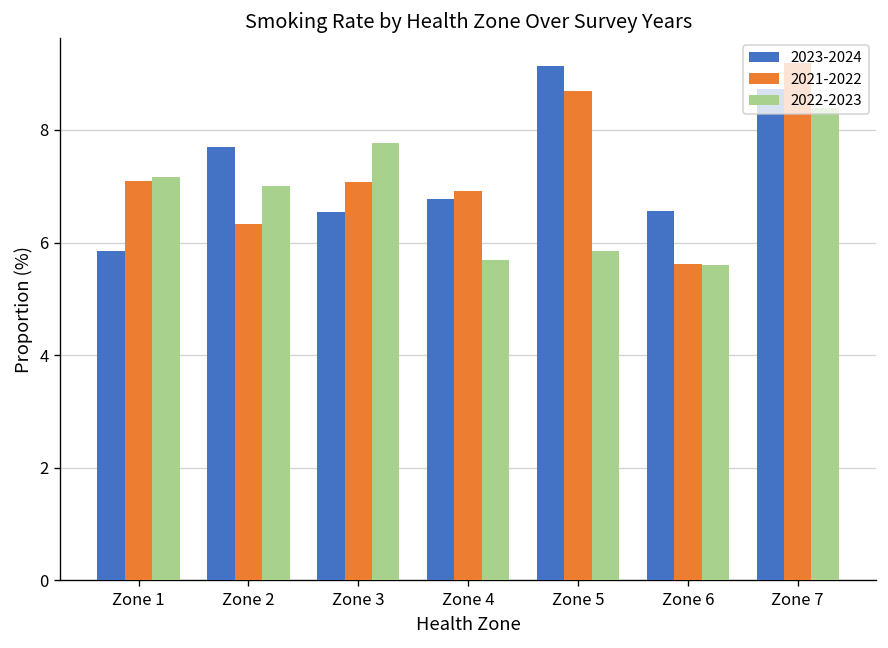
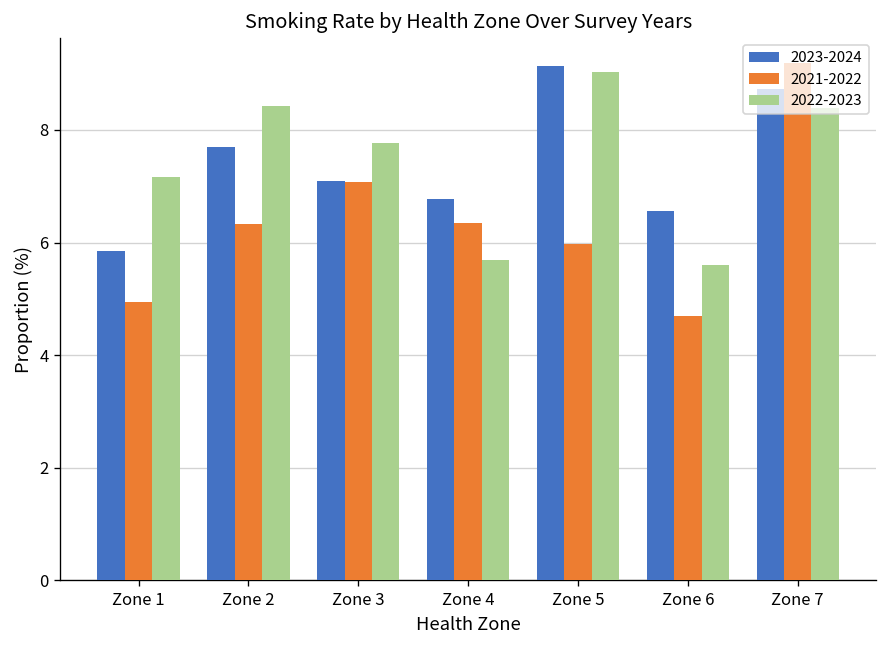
2021-2022, Zone 1: 7.1 -> 4.9
2022-2023, Zone 2: 7.0 -> 8.4
2023-2024, Zone 3: 6.5 -> 7.1
2021-2022, Zone 4: 6.9 -> 6.4
2021-2022, Zone 5: 8.7 -> 6.0
2022-2023, Zone 5: 5.9 -> 9.0
2021-2022, Zone 6: 5.6 -> 4.7
